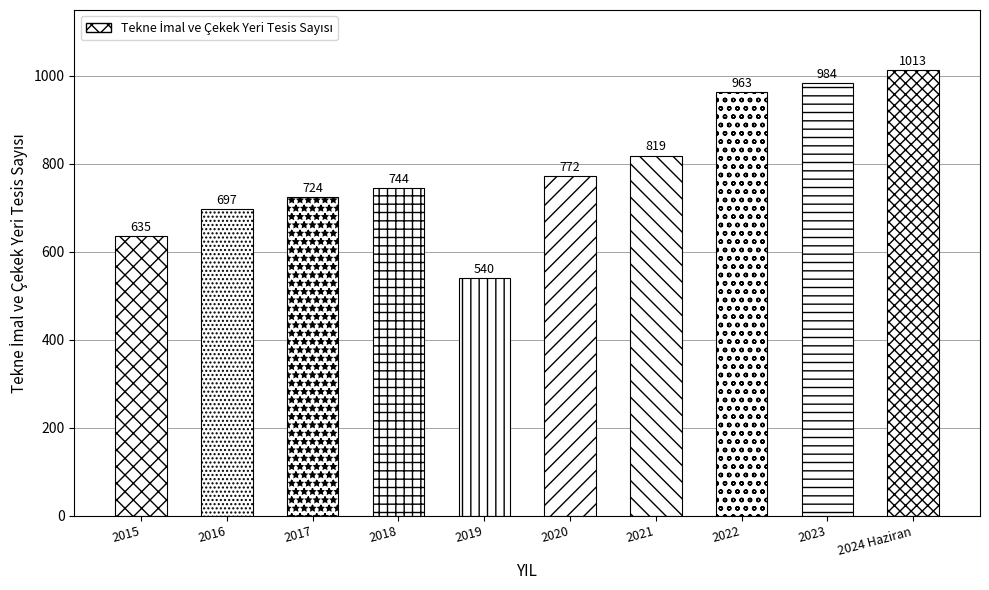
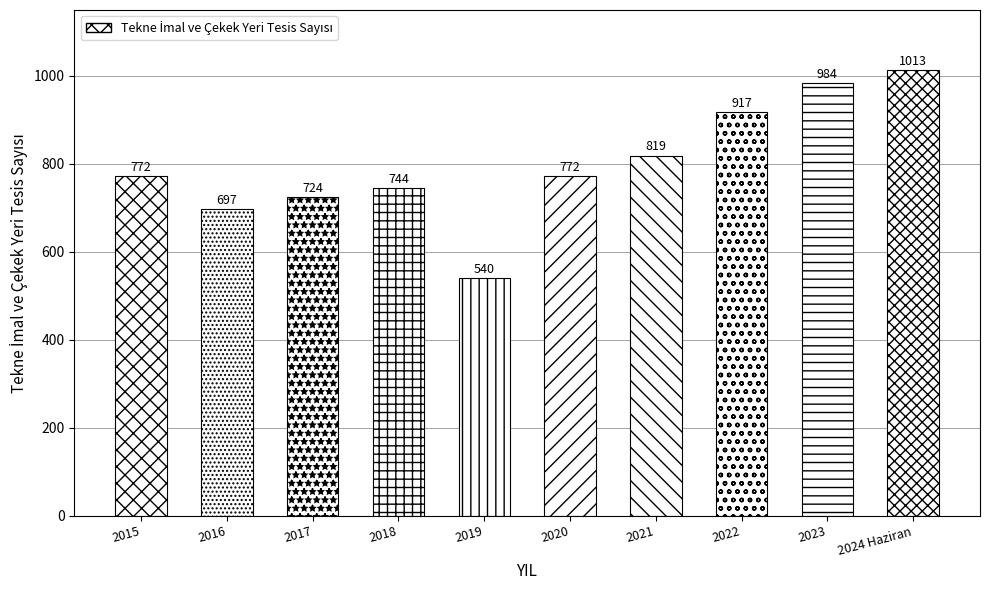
2015: 635 -> 772
2022: 963 -> 917
